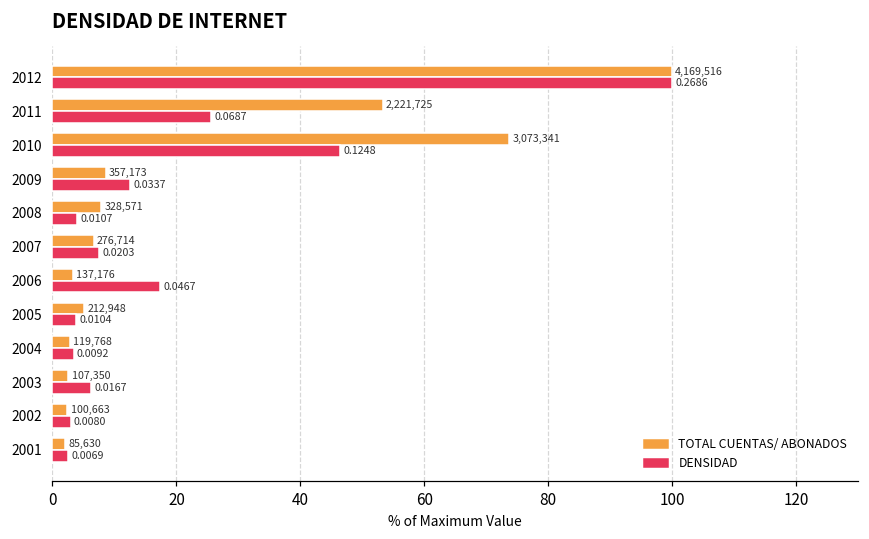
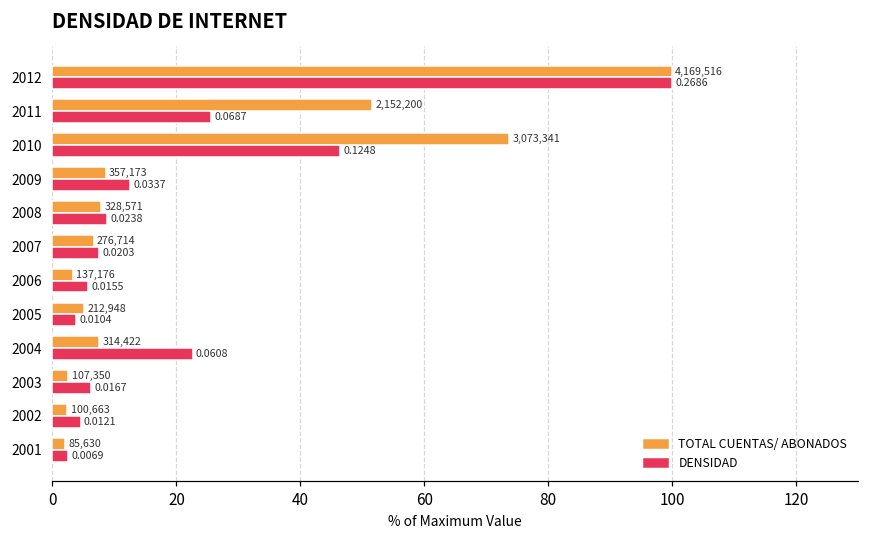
TOTAL CUENTAS/ ABONADOS, 2011: 2,221,725 -> 2,152,200
DENSIDAD, 2008: 0.0107 -> 0.0238
DENSIDAD, 2006: 0.0467 -> 0.0155
TOTAL CUENTAS/ ABONADOS, 2004: 119,768 -> 314,422
DENSIDAD, 2004: 0.0092 -> 0.0608
DENSIDAD, 2002: 0.0080 -> 0.0121
